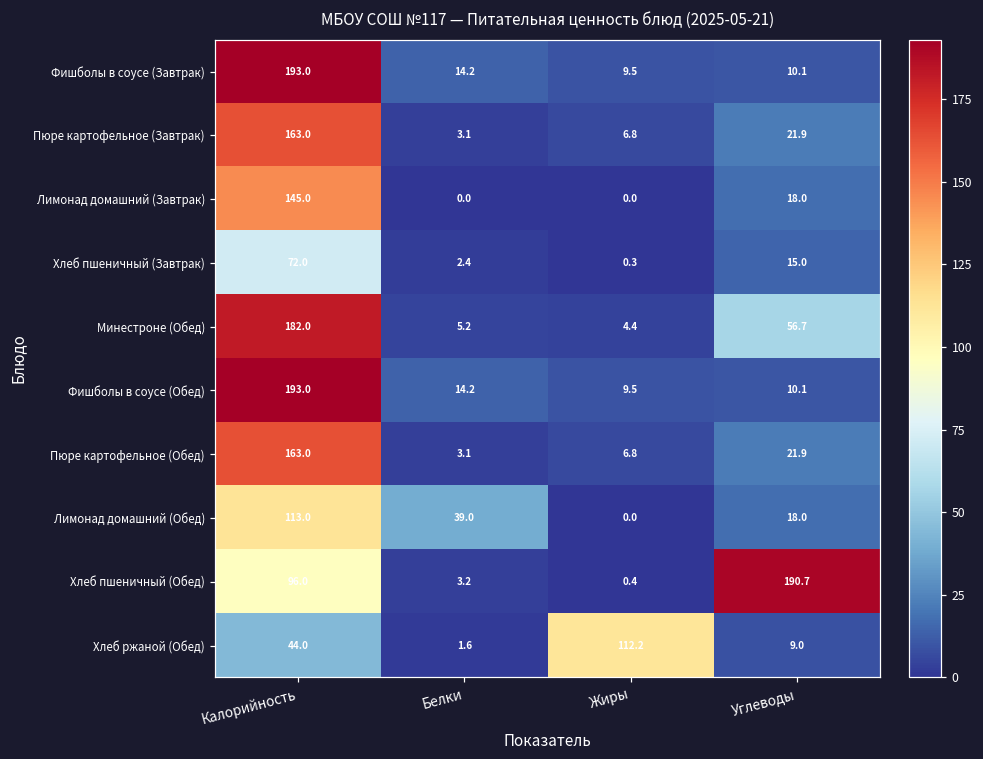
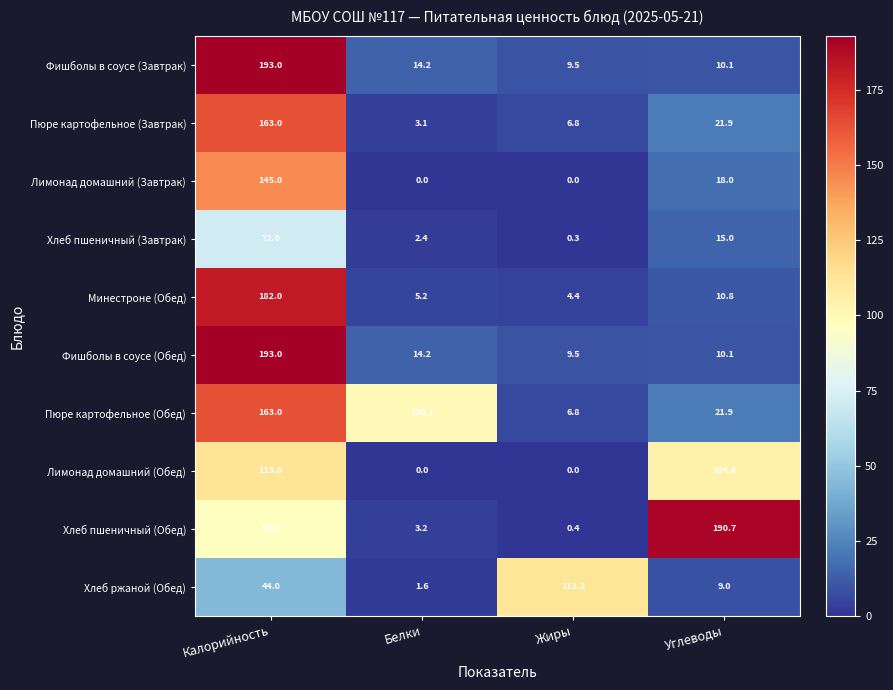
Минестроне (Обед), Углеводы: 56.7 -> 10.8
Пюре картофельное (Обед), Белки: 3.1 -> 100.1
Лимонад домашний (Обед), Белки: 39.0 -> 0.0
Лимонад домашний (Обед), Углеводы: 18.0 -> 104.6
